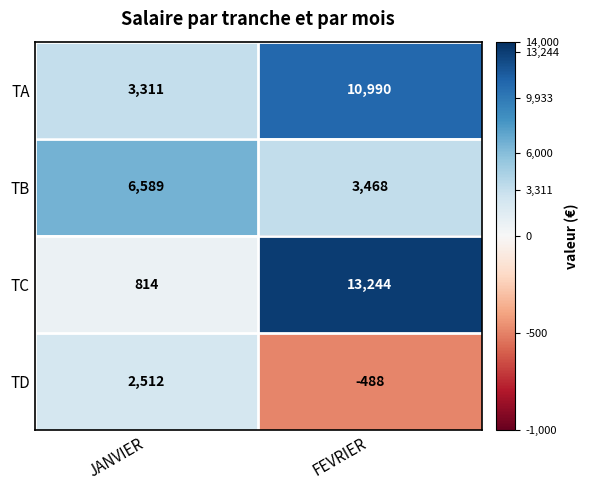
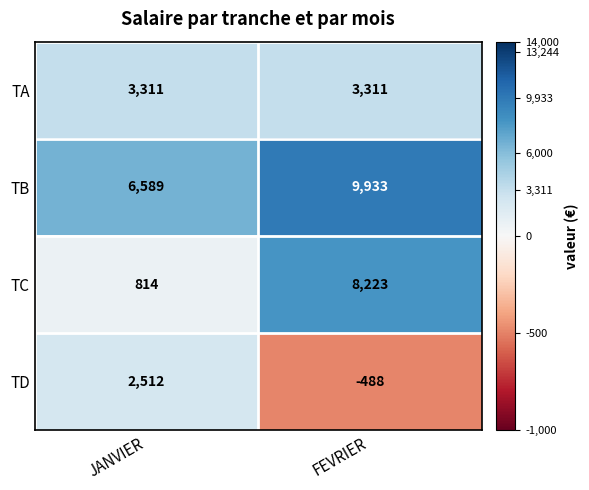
TA, FEVRIER: 10,990 -> 3,311
TB, FEVRIER: 3,468 -> 9,933
TC, FEVRIER: 13,244 -> 8,223
